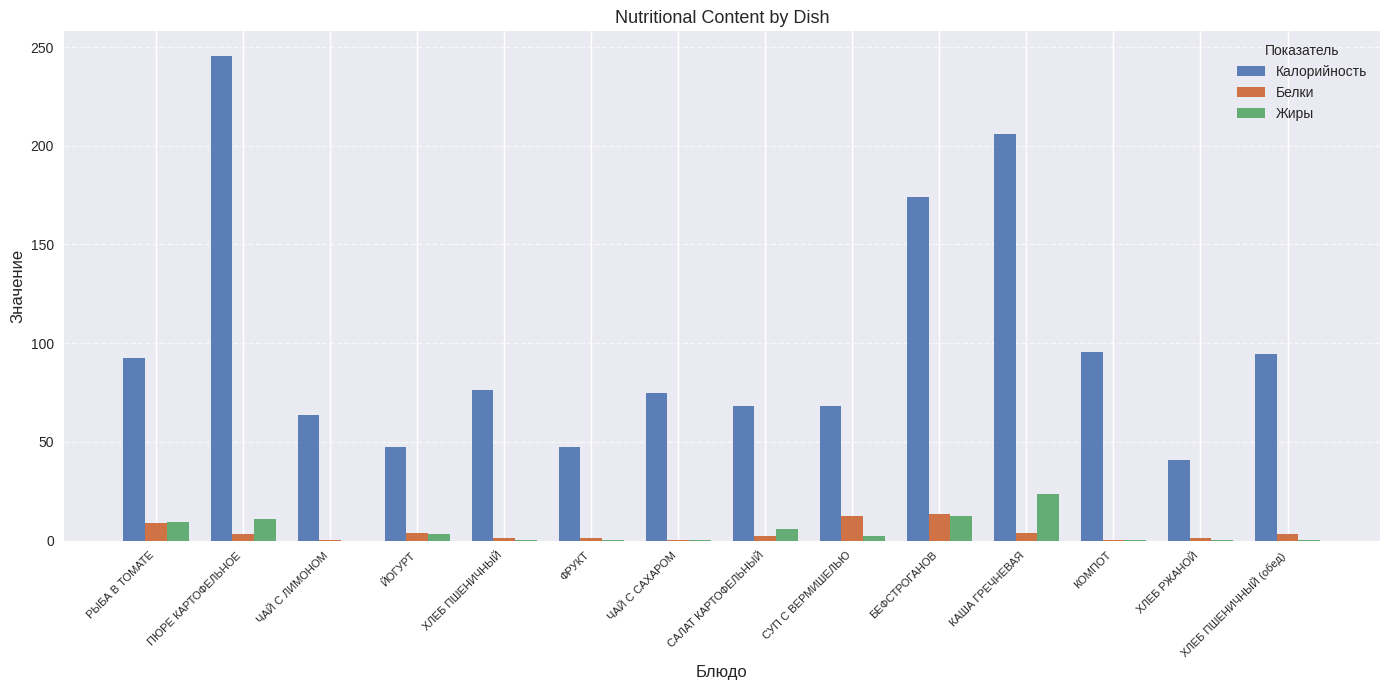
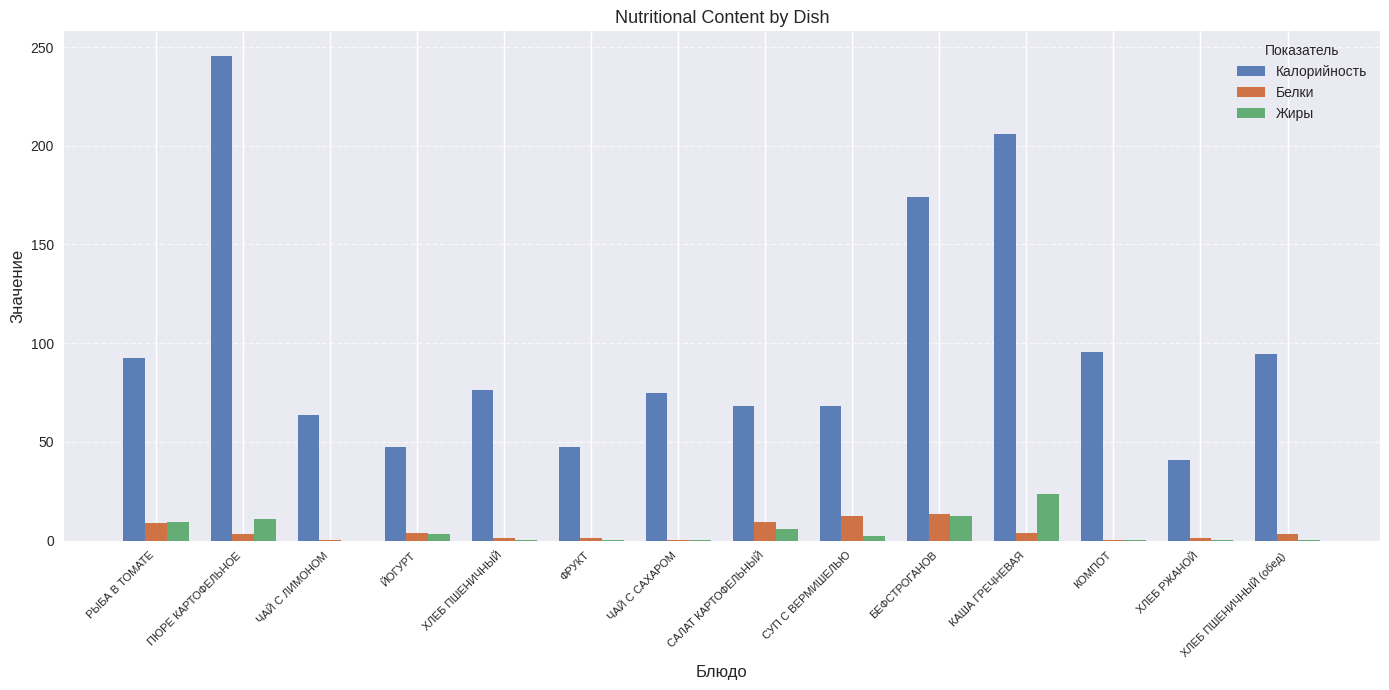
Белки, САЛАТ КАРТОФЕЛЬНЫЙ: 3 -> 10
